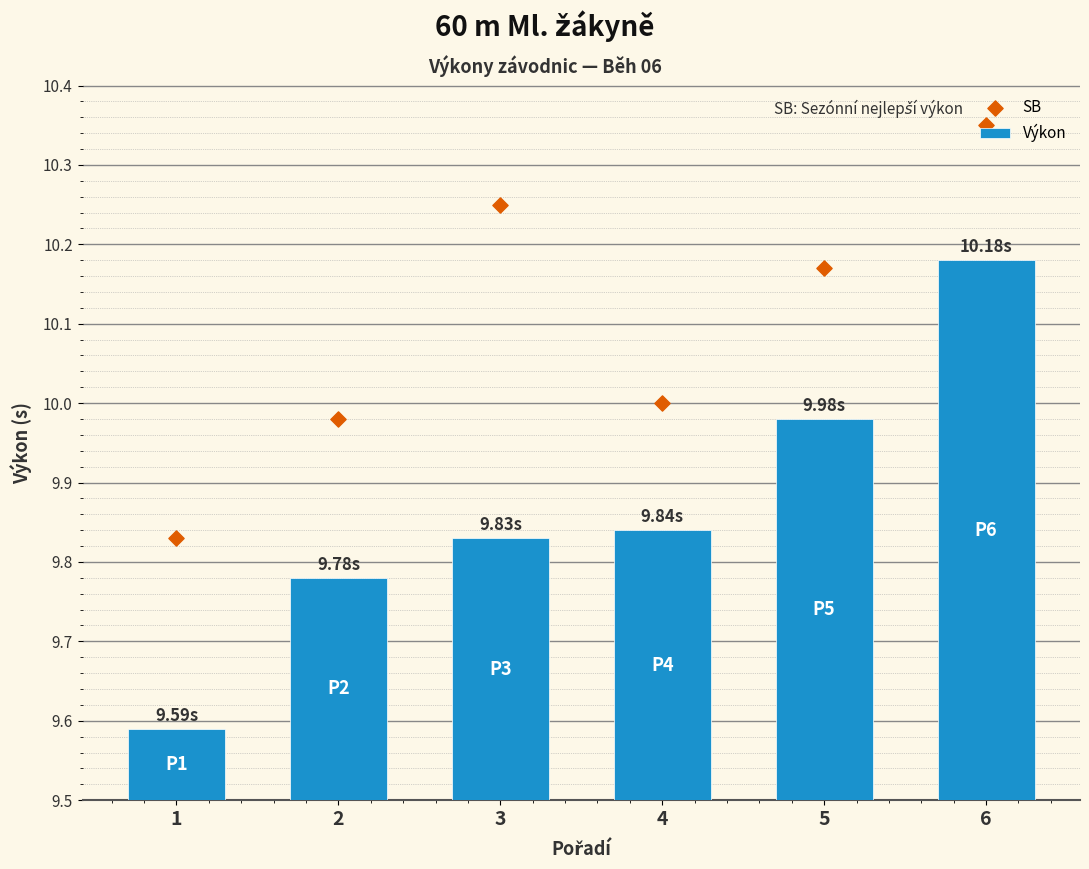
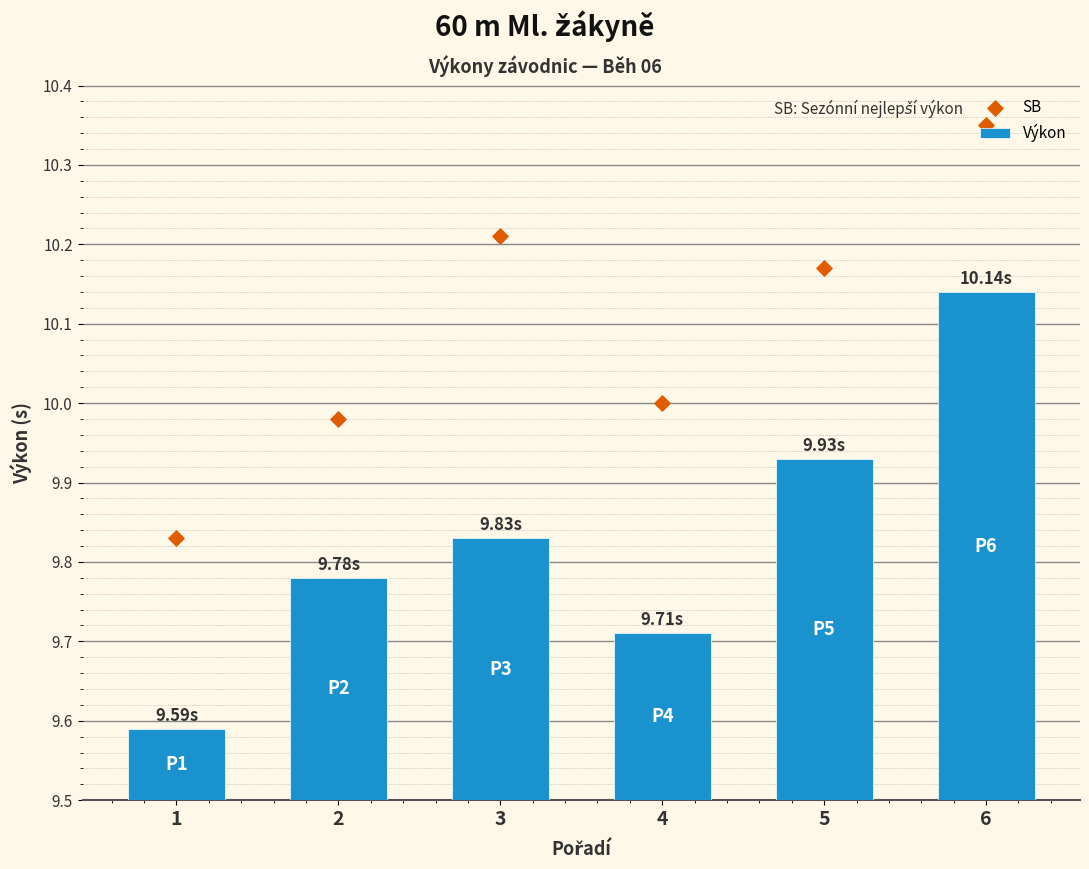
SB, 3: 10.25 -> 10.21
Výkon, 4: 9.84s -> 9.71s
Výkon, 5: 9.98s -> 9.93s
Výkon, 6: 10.18s -> 10.14s
